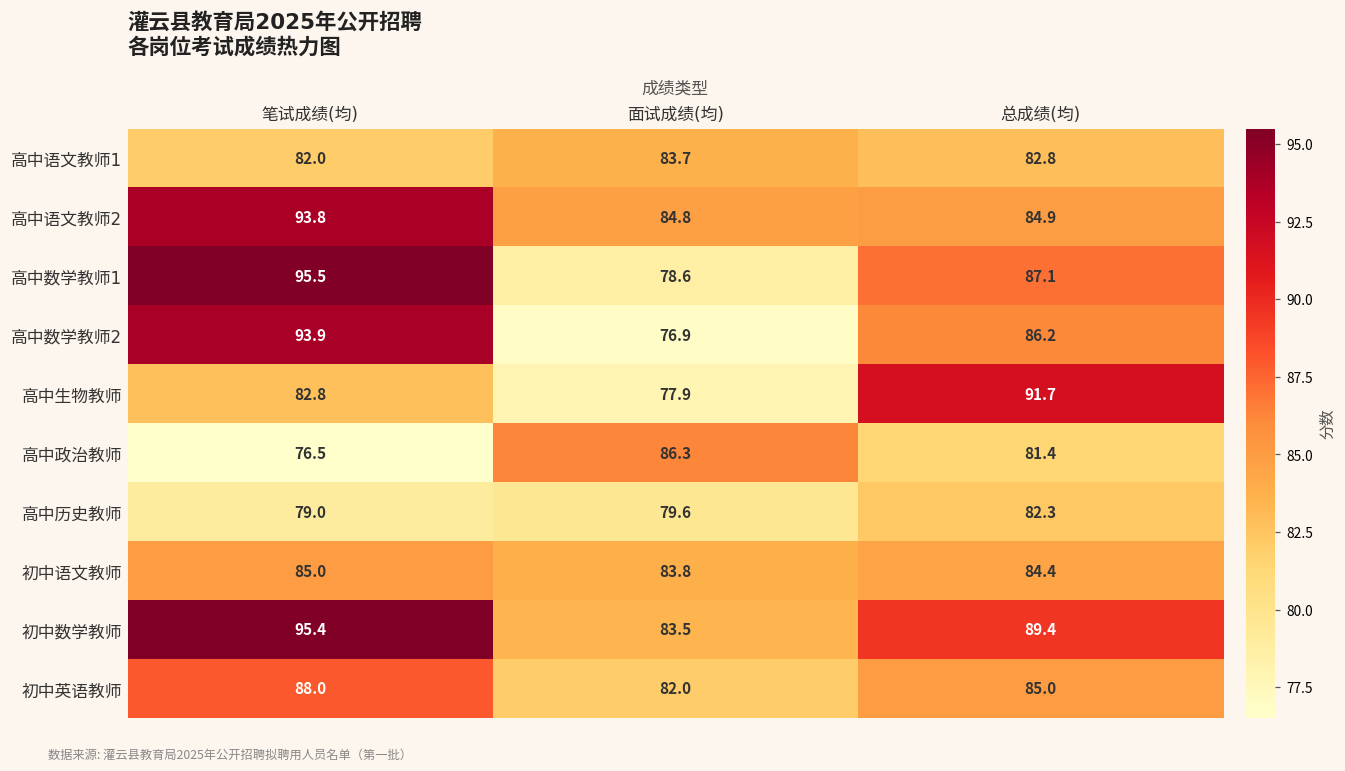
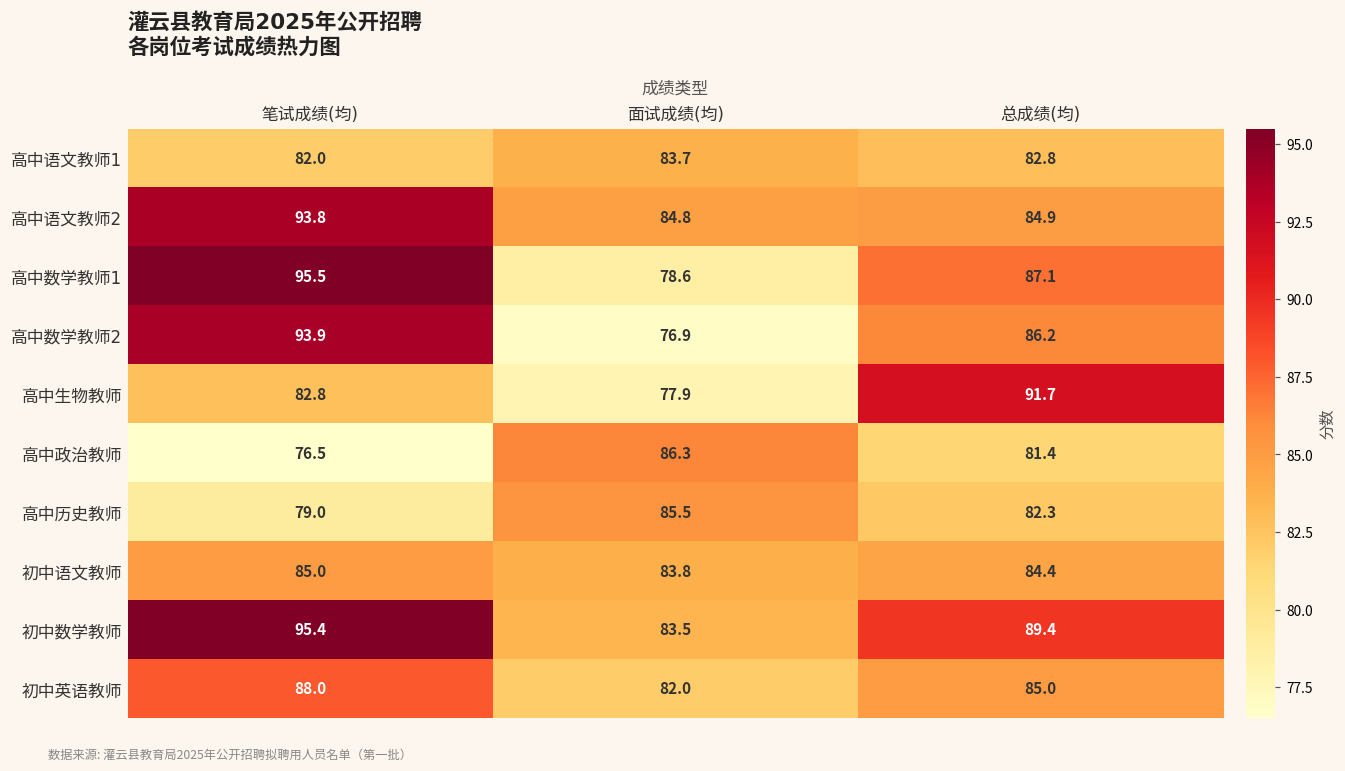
高中历史教师, 面试成绩(均): 79.6 -> 85.5
